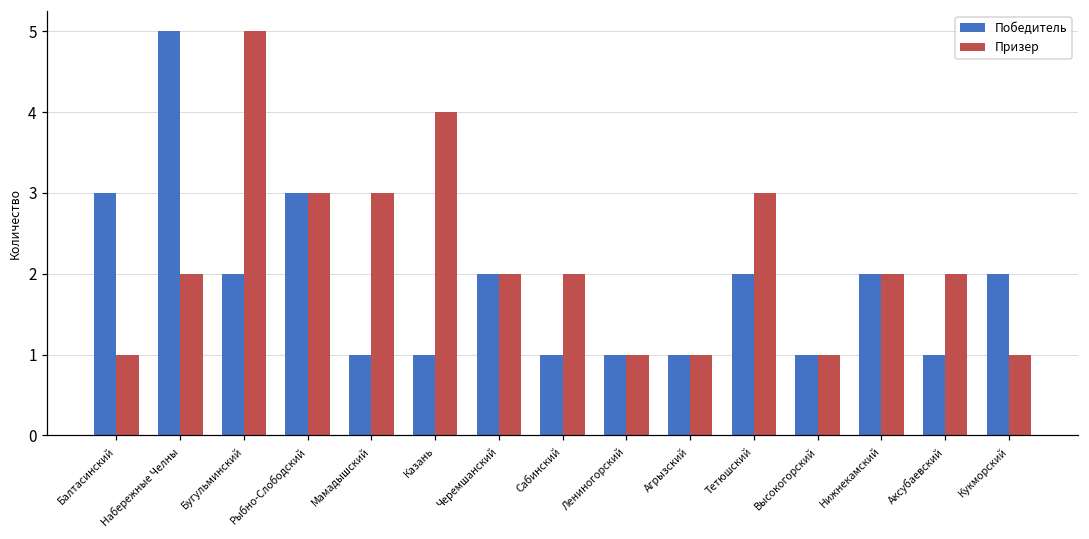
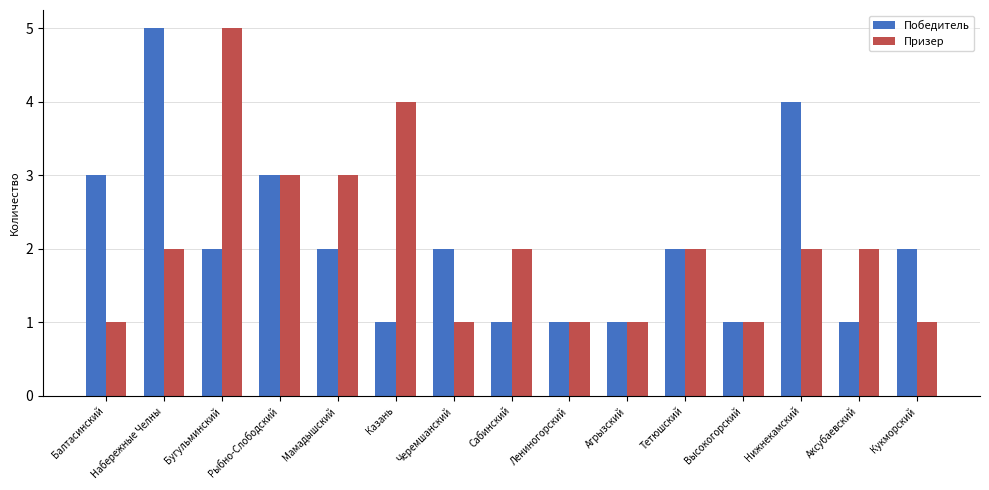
Победитель, Мамадышский: 1 -> 2
Призер, Черемшанский: 2 -> 1
Призер, Тетюшский: 3 -> 2
Победитель, Нижнекамский: 2 -> 4
